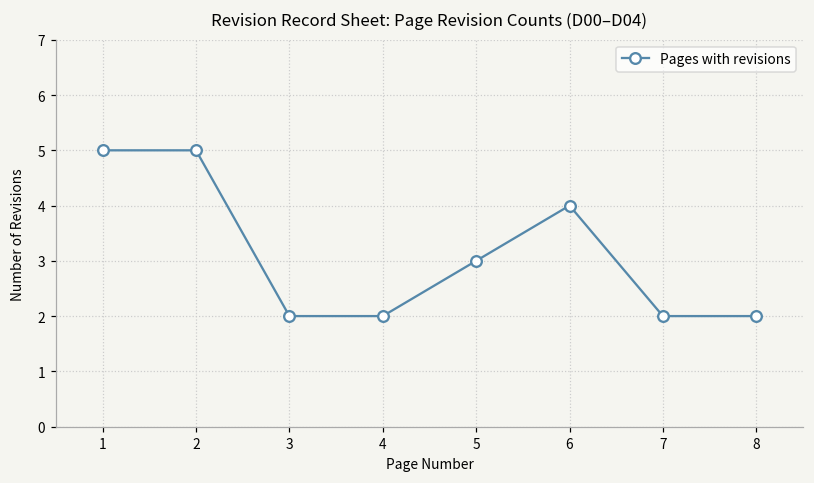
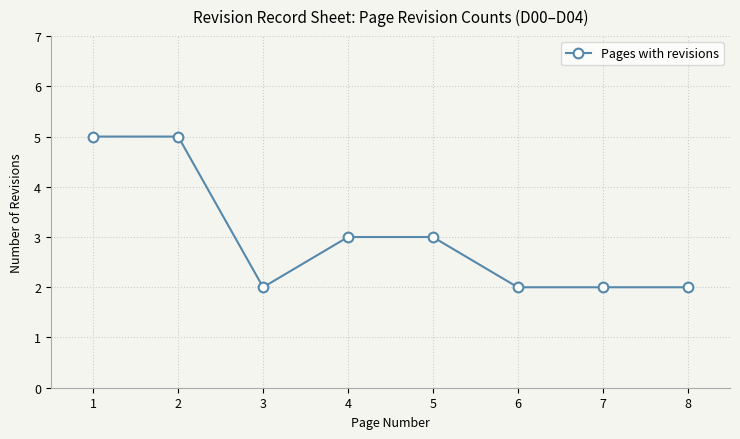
4: 2 -> 3
6: 4 -> 2
